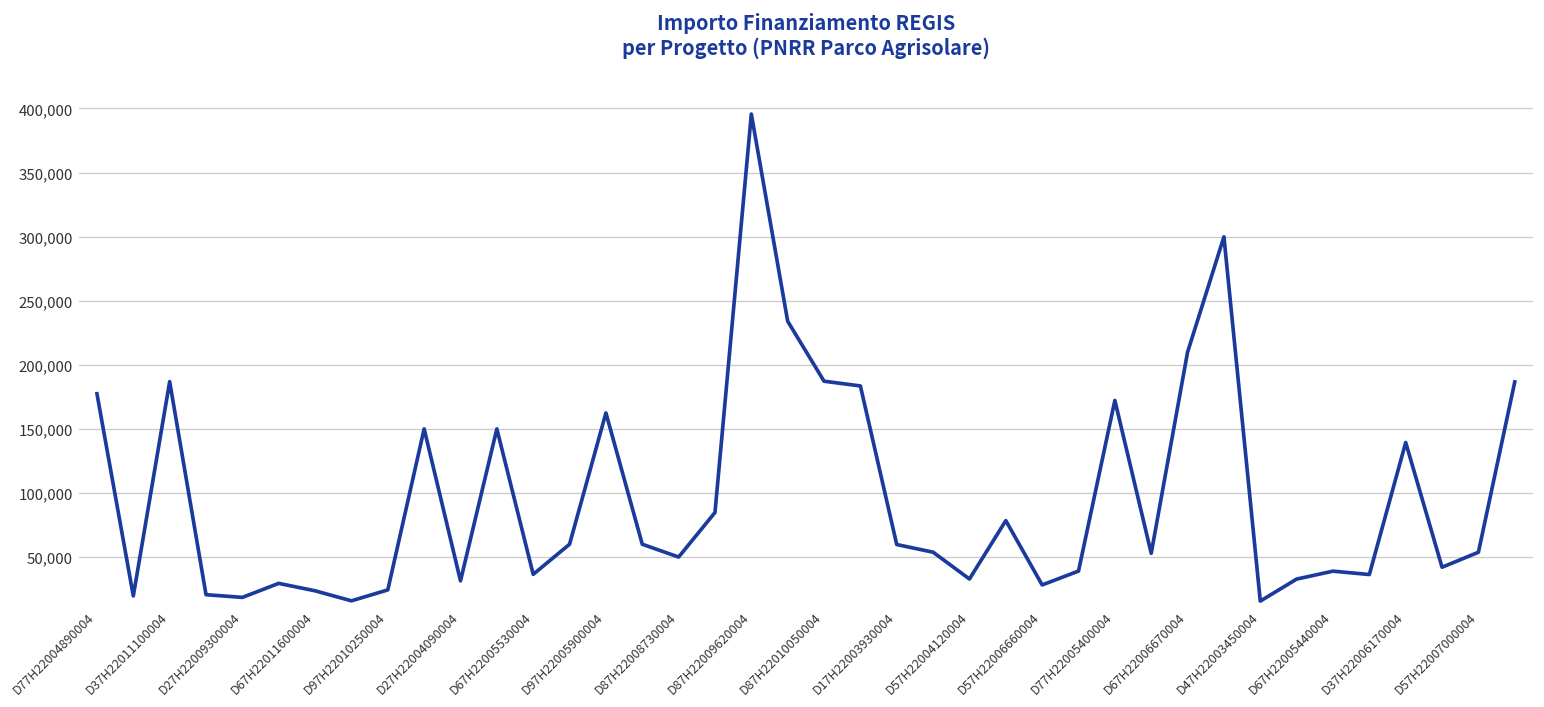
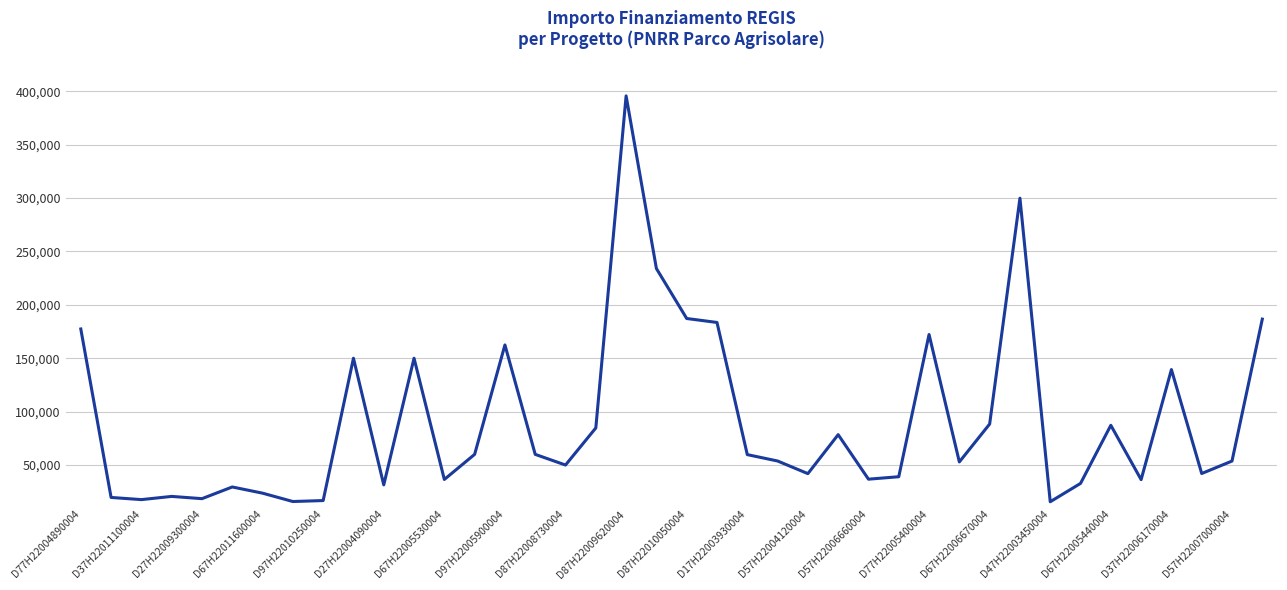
D37H22011100004: 187,000 -> 18,000
D97H22010250004: 24,000 -> 17,000
D57H22004120004: 33,000 -> 42,000
D57H22006660004: 28,000 -> 37,000
D67H22006670004: 210,000 -> 88,000
D67H22005440004: 39,000 -> 87,000
